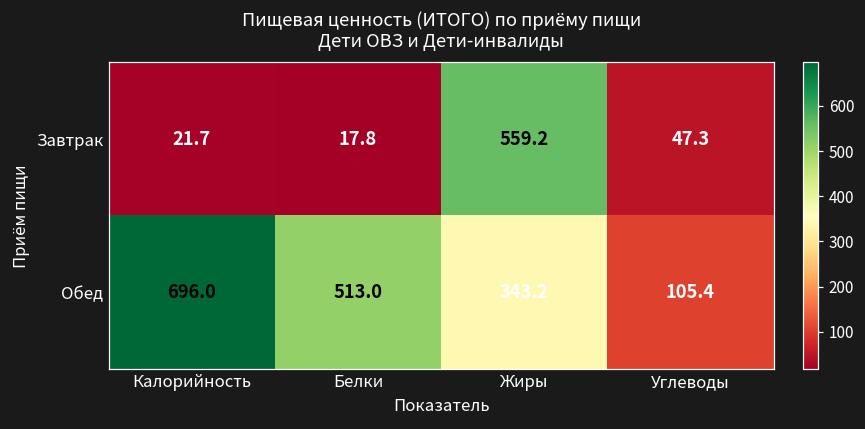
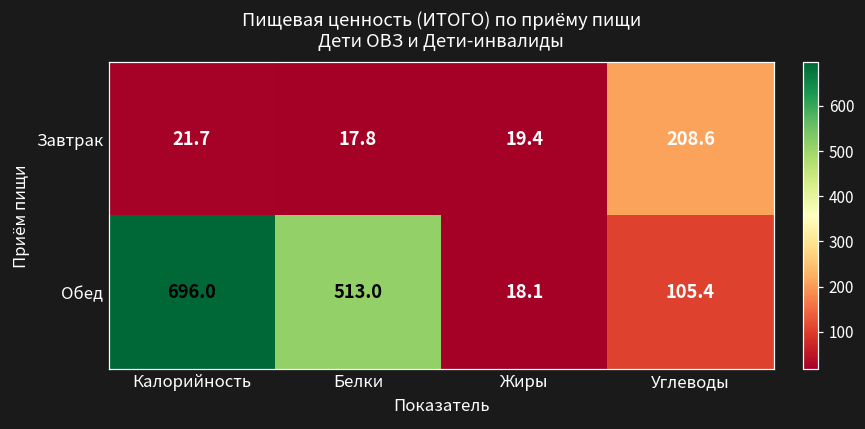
Завтрак, Жиры: 559.2 -> 19.4
Завтрак, Углеводы: 47.3 -> 208.6
Обед, Жиры: 343.2 -> 18.1
